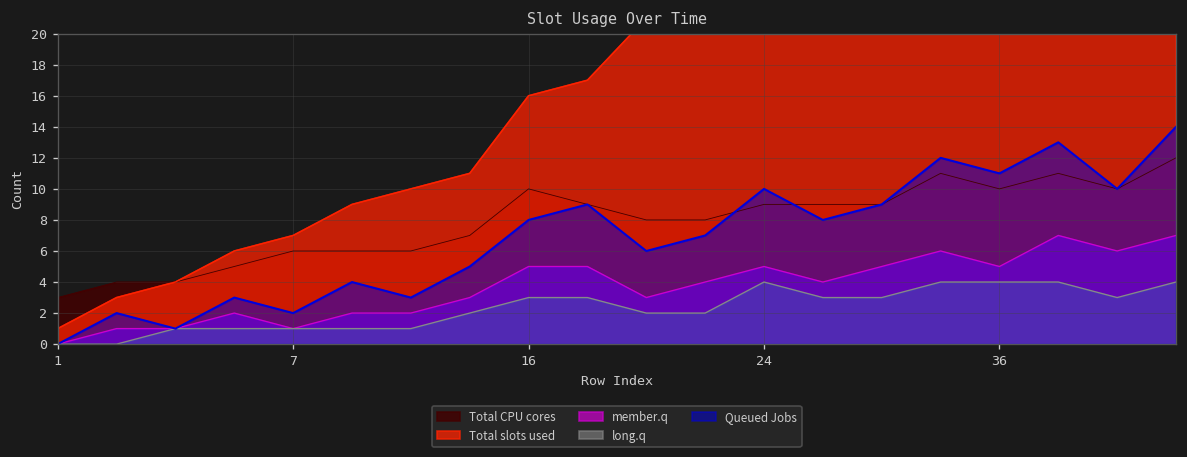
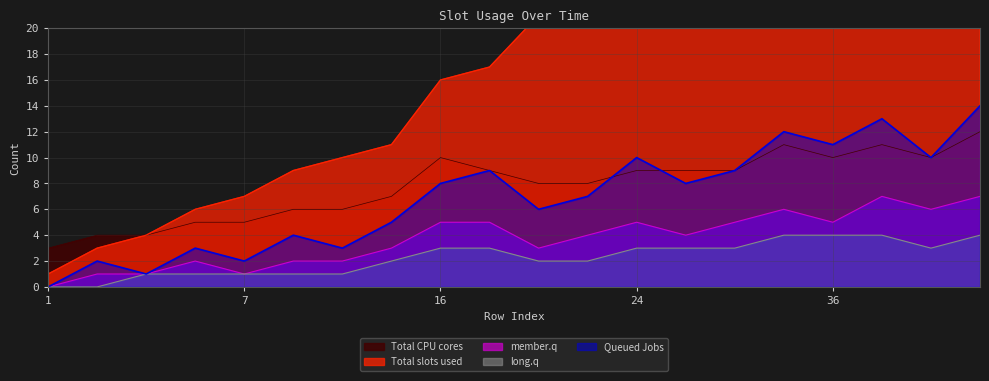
Total CPU cores, 7: 6 -> 5
long.q, 24: 4 -> 3
